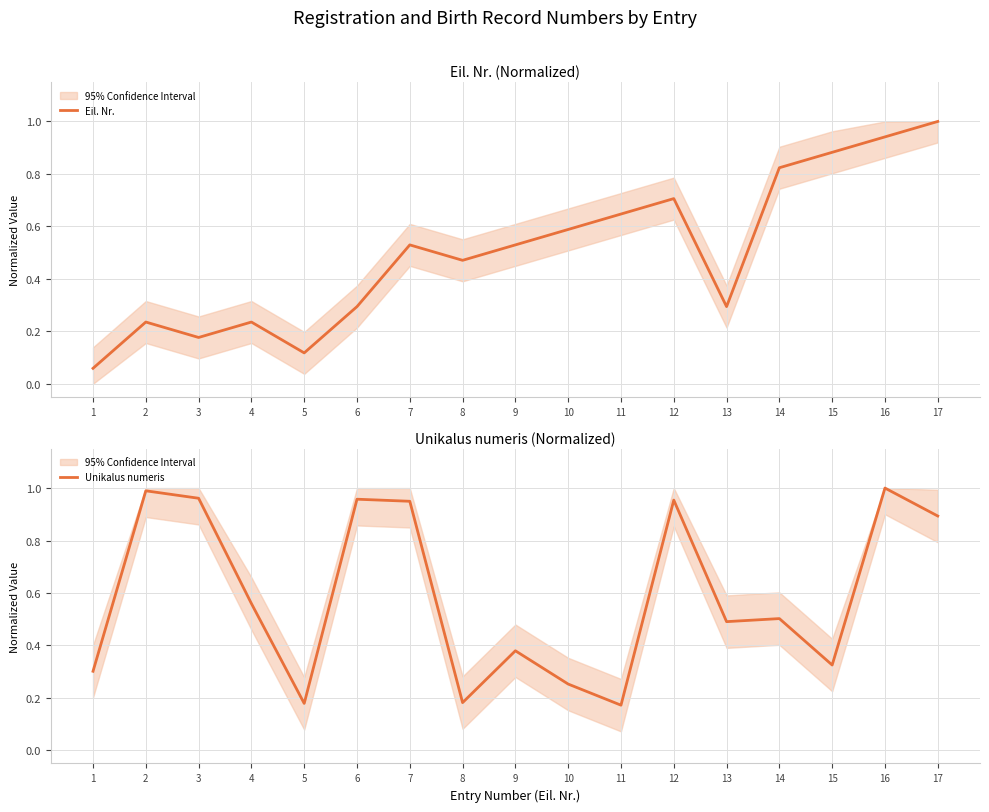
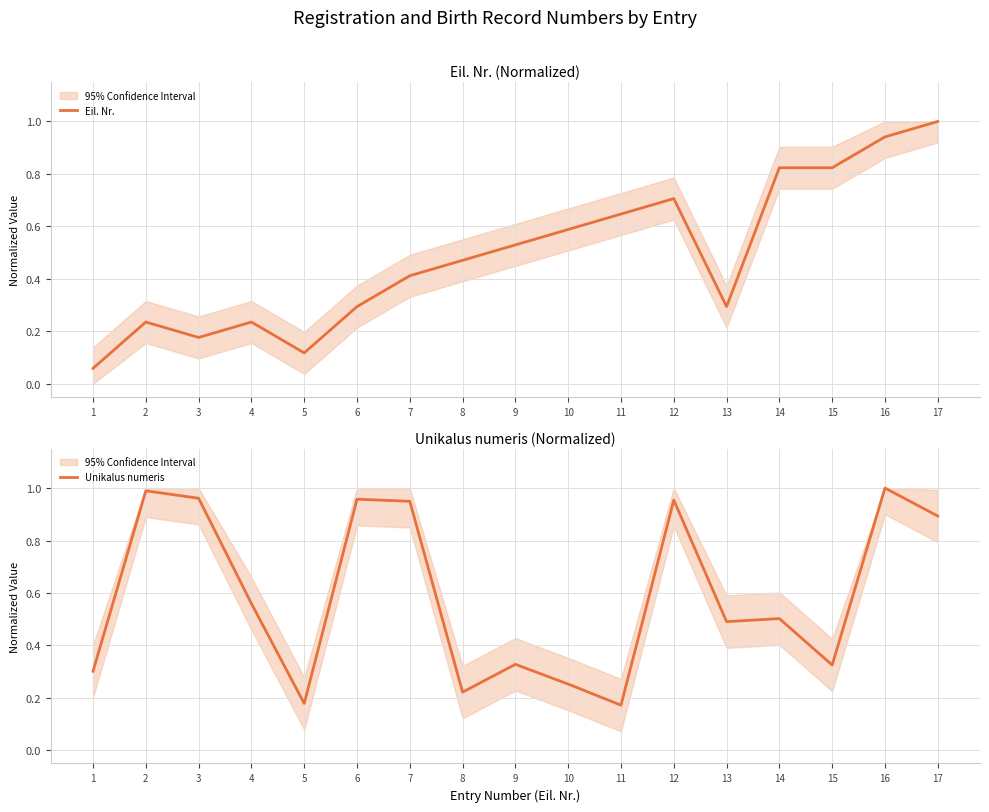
Eil. Nr. (Normalized), Eil. Nr., 7: 0.53 -> 0.41
Eil. Nr. (Normalized), Eil. Nr., 15: 0.88 -> 0.82
Unikalus numeris (Normalized), Unikalus numeris, 8: 0.18 -> 0.22
Unikalus numeris (Normalized), Unikalus numeris, 9: 0.38 -> 0.33
